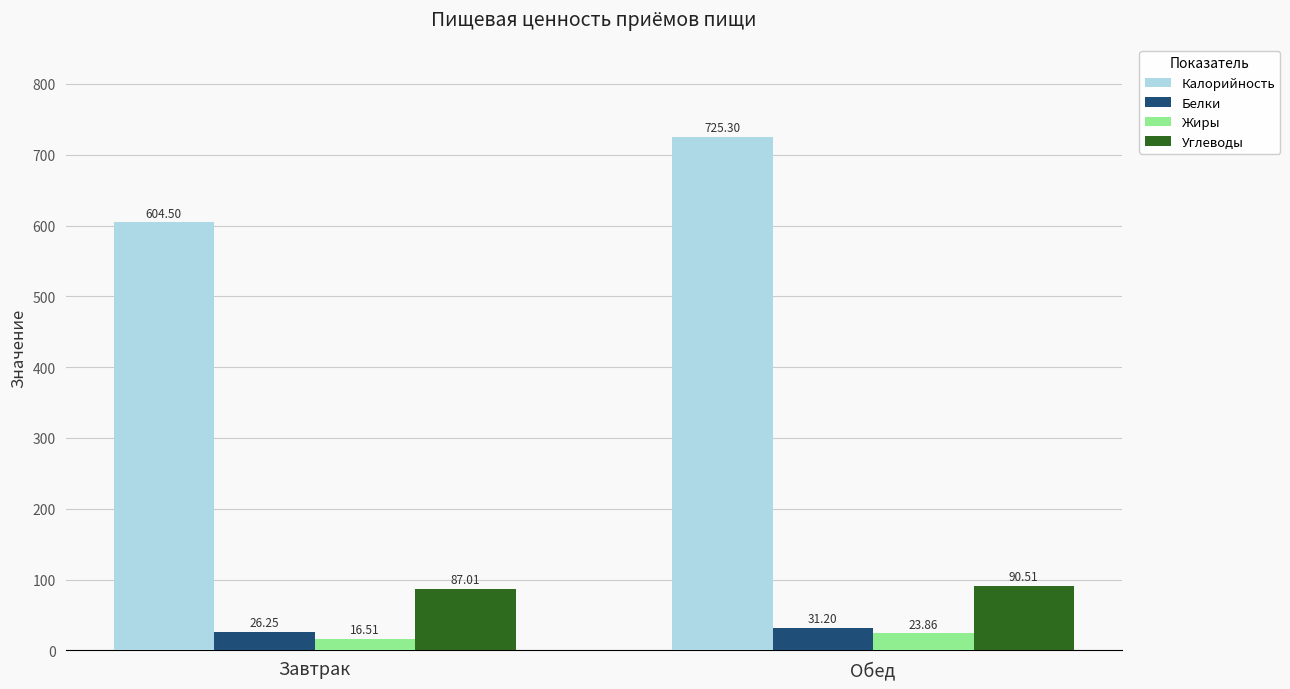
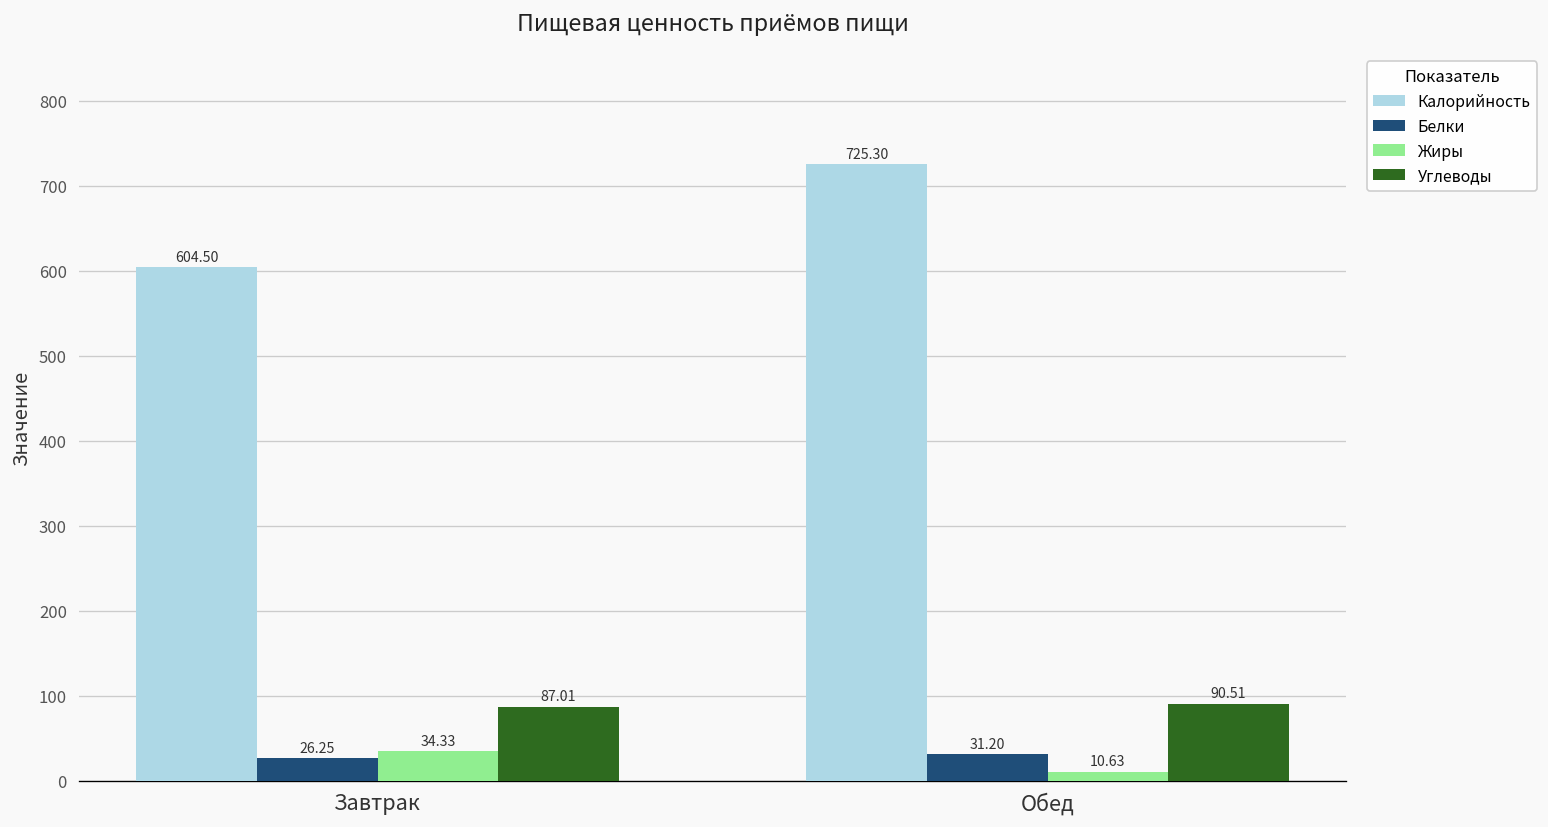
Жиры, Завтрак: 16.51 -> 34.33
Жиры, Обед: 23.86 -> 10.63
